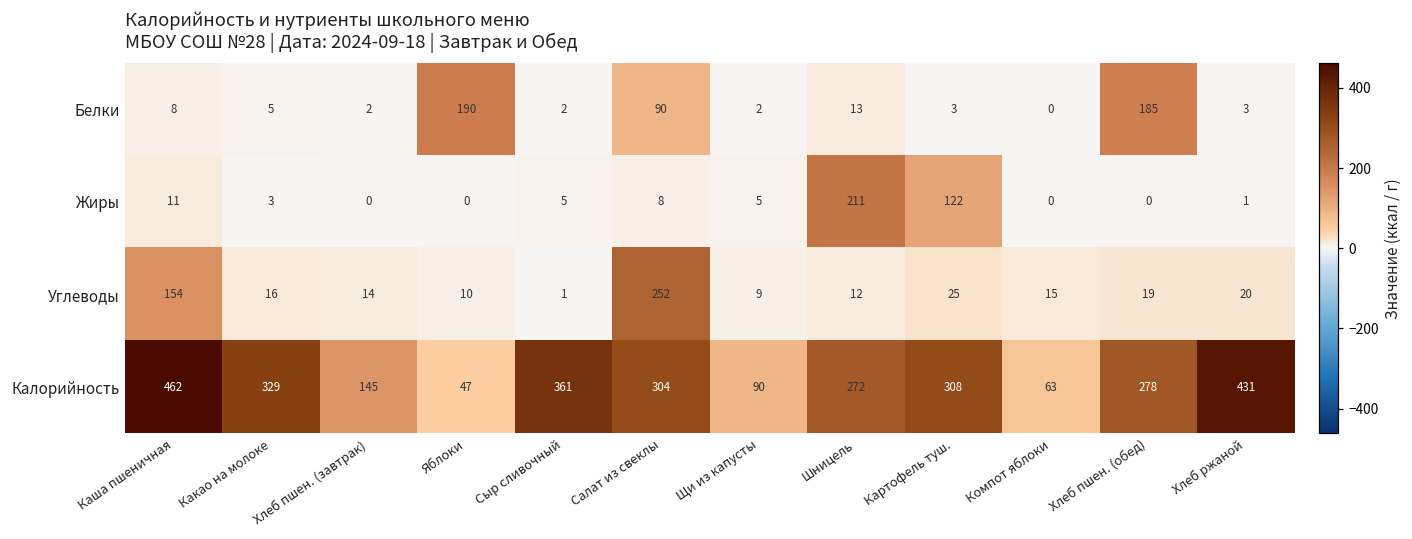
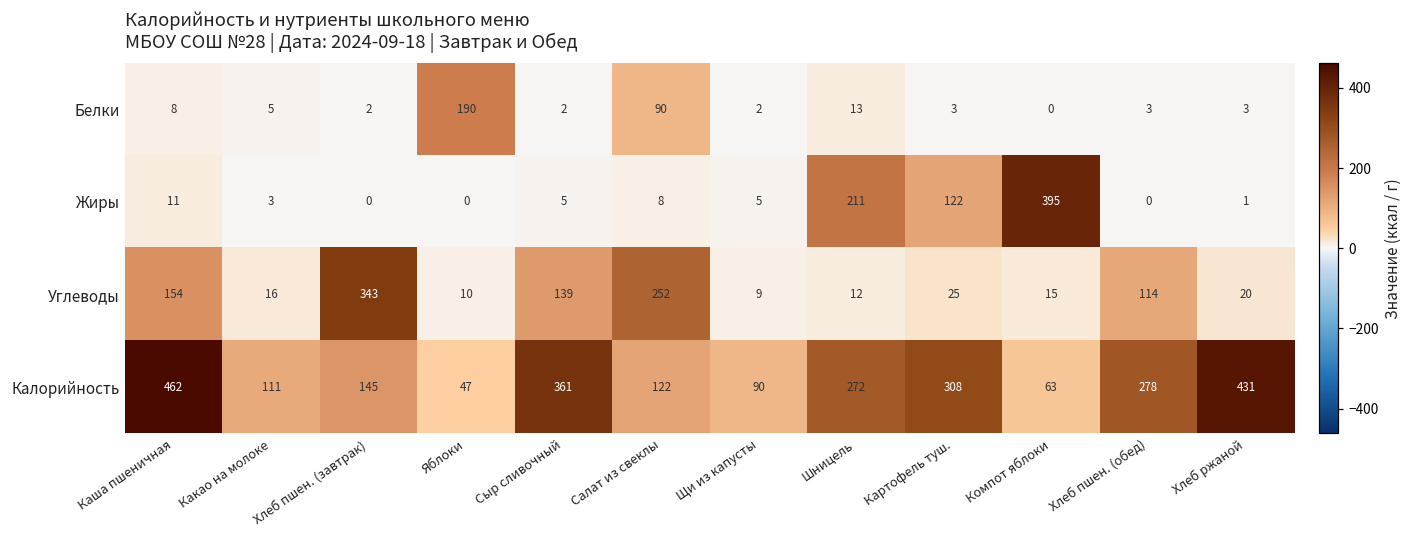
Белки, Хлеб пшен. (обед): 185 -> 3
Жиры, Компот яблоки: 0 -> 395
Углеводы, Хлеб пшен. (завтрак): 14 -> 343
Углеводы, Сыр сливочный: 1 -> 139
Углеводы, Хлеб пшен. (обед): 19 -> 114
Калорийность, Какао на молоке: 329 -> 111
Калорийность, Салат из свеклы: 304 -> 122
